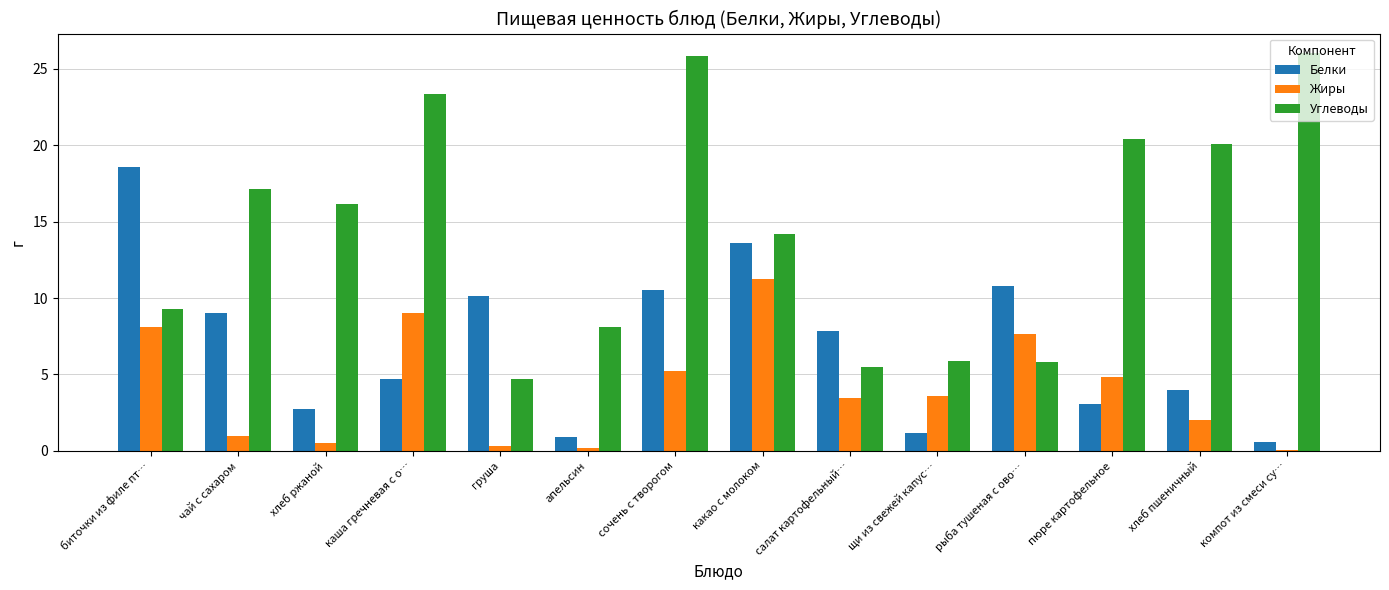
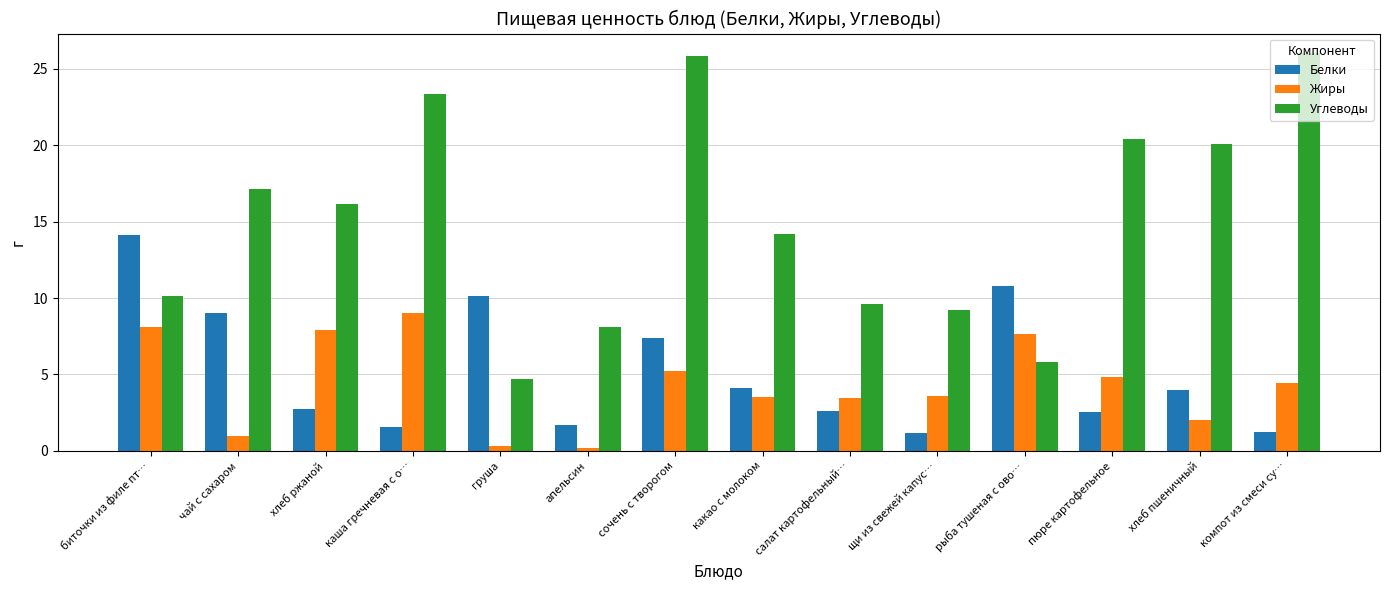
Белки, биточки из филе пт…: 18.6 -> 14.1
Углеводы, биточки из филе пт…: 9.3 -> 10.1
Жиры, хлеб ржаной: 0.5 -> 7.9
Белки, каша гречневая с о…: 4.7 -> 1.5
Белки, апельсин: 0.9 -> 1.7
Белки, сочень с творогом: 10.5 -> 7.4
Белки, какао с молоком: 13.6 -> 4.1
Жиры, какао с молоком: 11.3 -> 3.5
Белки, салат картофельный…: 7.8 -> 2.6
Углеводы, салат картофельный…: 5.5 -> 9.6
Углеводы, щи из свежей капус…: 5.9 -> 9.2
Белки, пюре картофельное: 3.1 -> 2.5
Белки, компот из смеси су…: 0.6 -> 1.2
Жиры, компот из смеси су…: 0.1 -> 4.4
